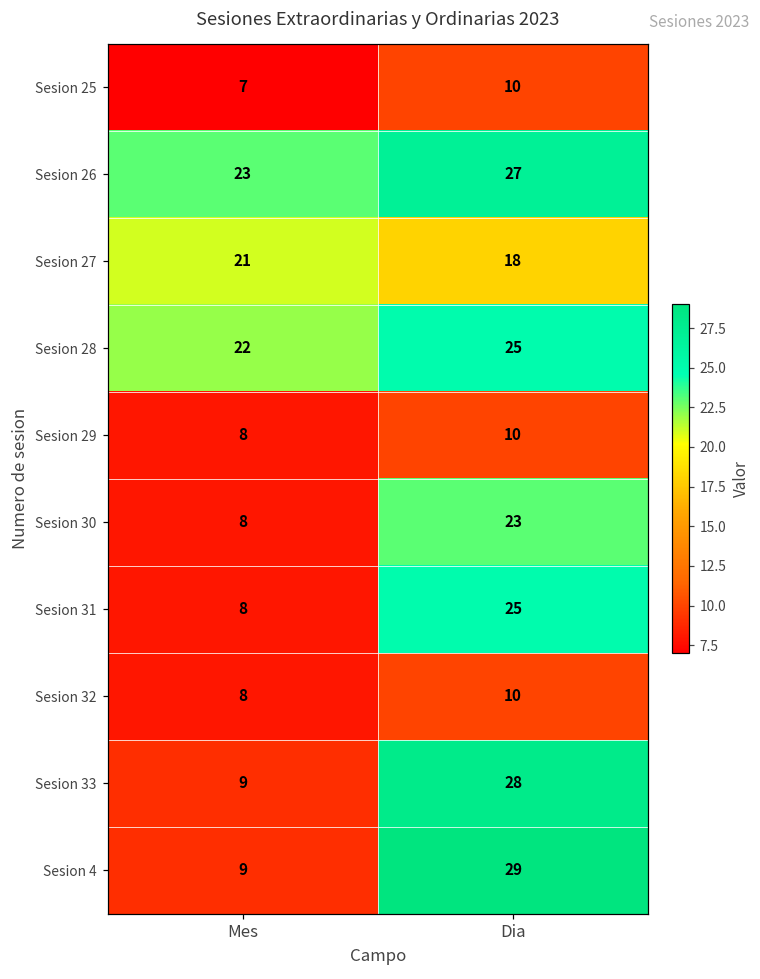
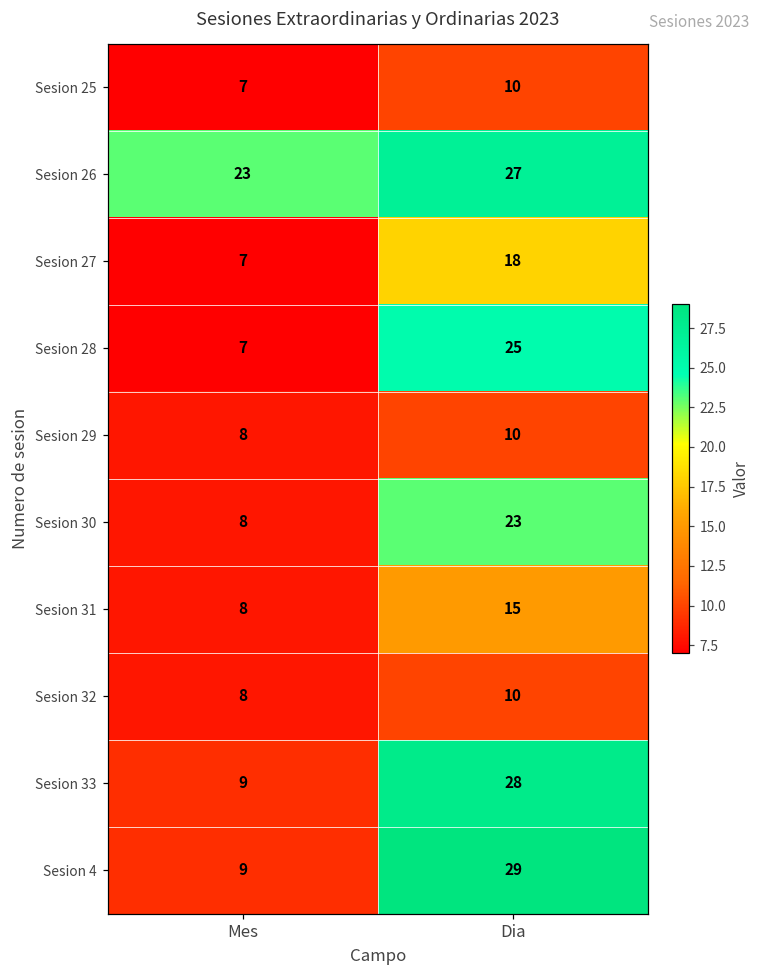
Sesion 27, Mes: 21 -> 7
Sesion 28, Mes: 22 -> 7
Sesion 31, Dia: 25 -> 15
